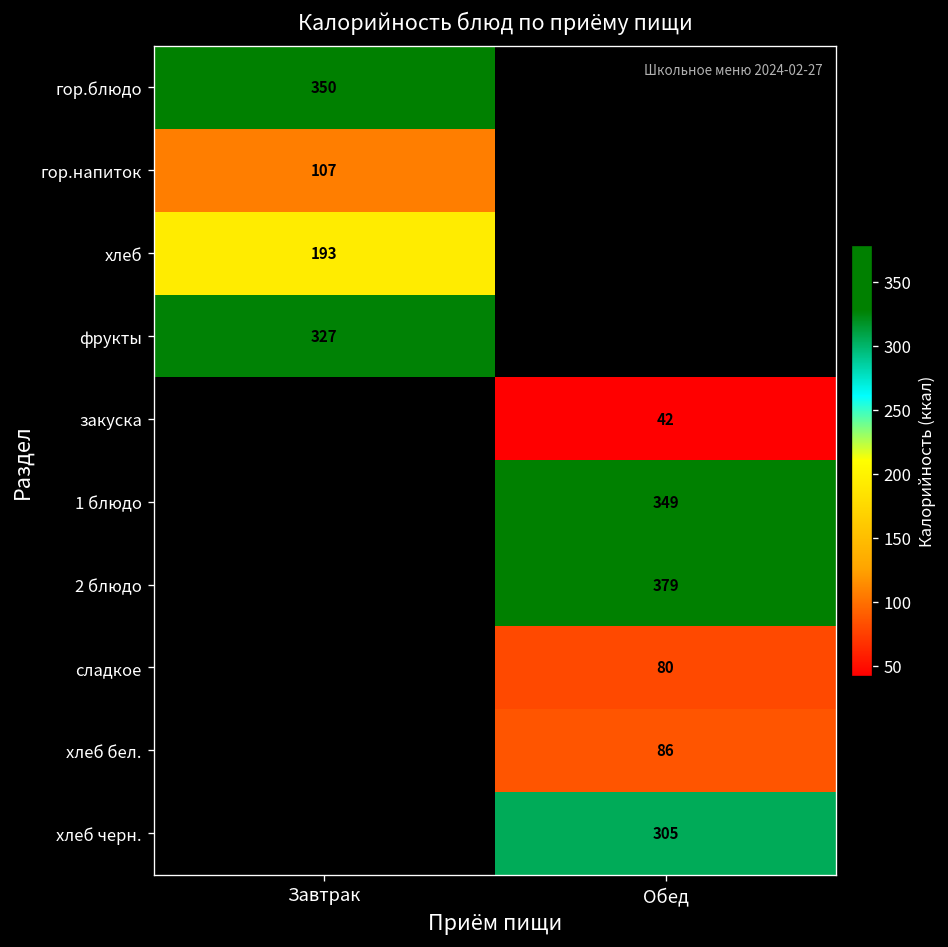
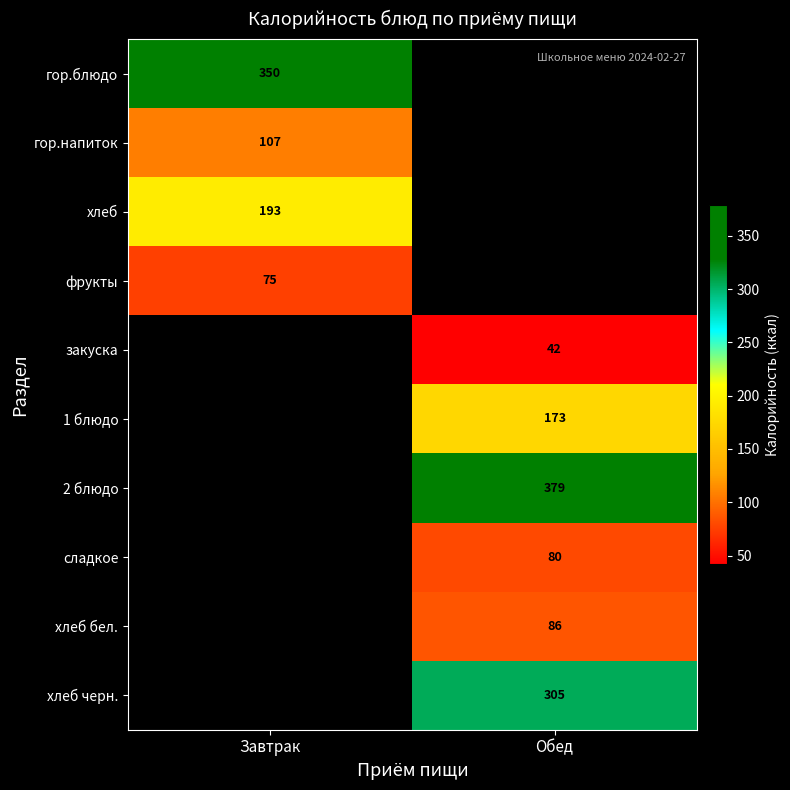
фрукты, Завтрак: 327 -> 75
1 блюдо, Обед: 349 -> 173
